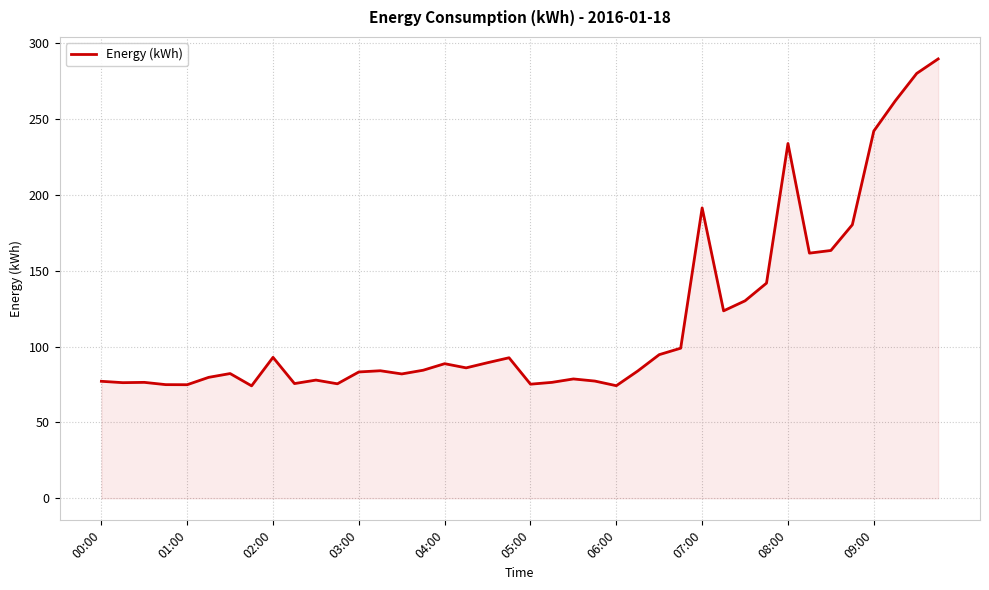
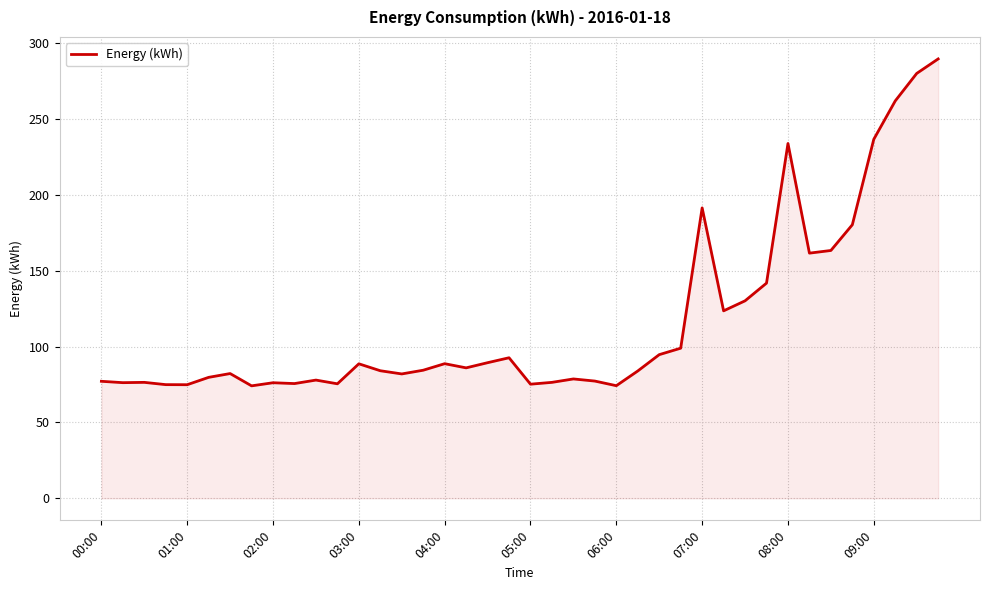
02:00: 93 -> 76
03:00: 83 -> 89
09:00: 242 -> 237
